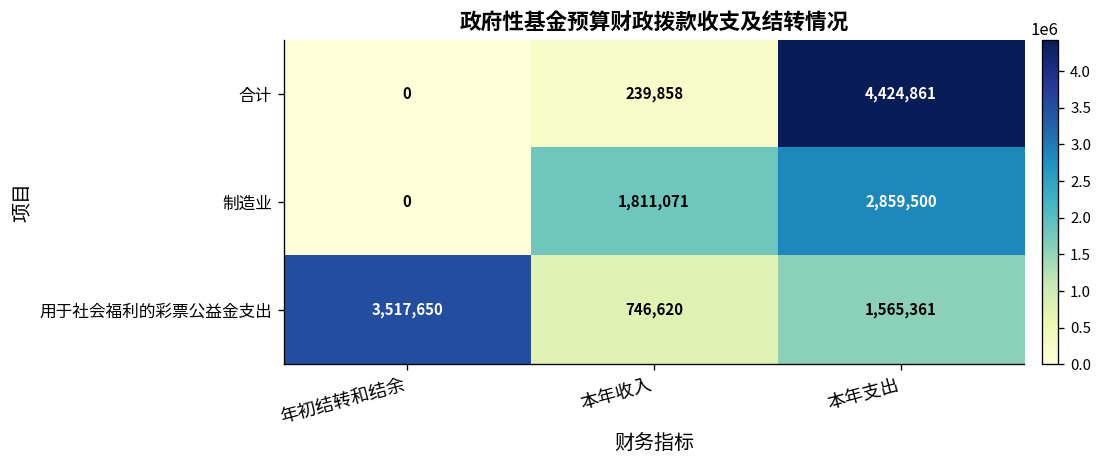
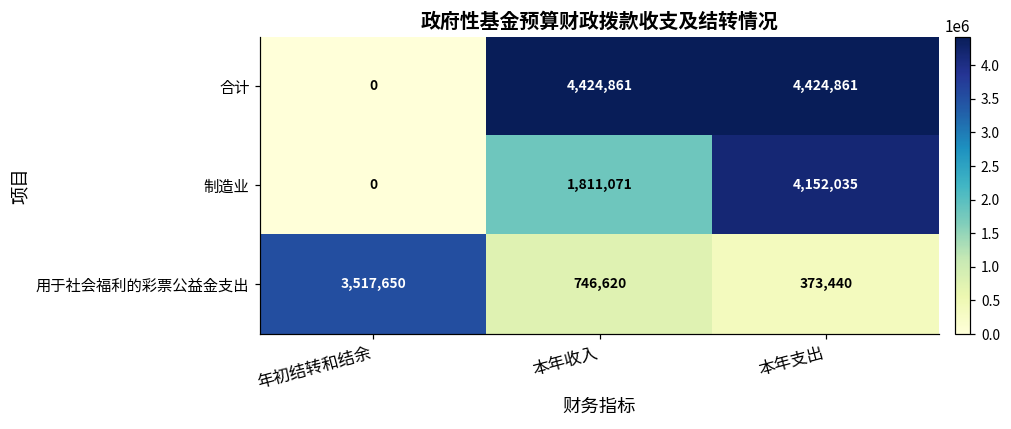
合计, 本年收入: 239,858 -> 4,424,861
制造业, 本年支出: 2,859,500 -> 4,152,035
用于社会福利的彩票公益金支出, 本年支出: 1,565,361 -> 373,440
